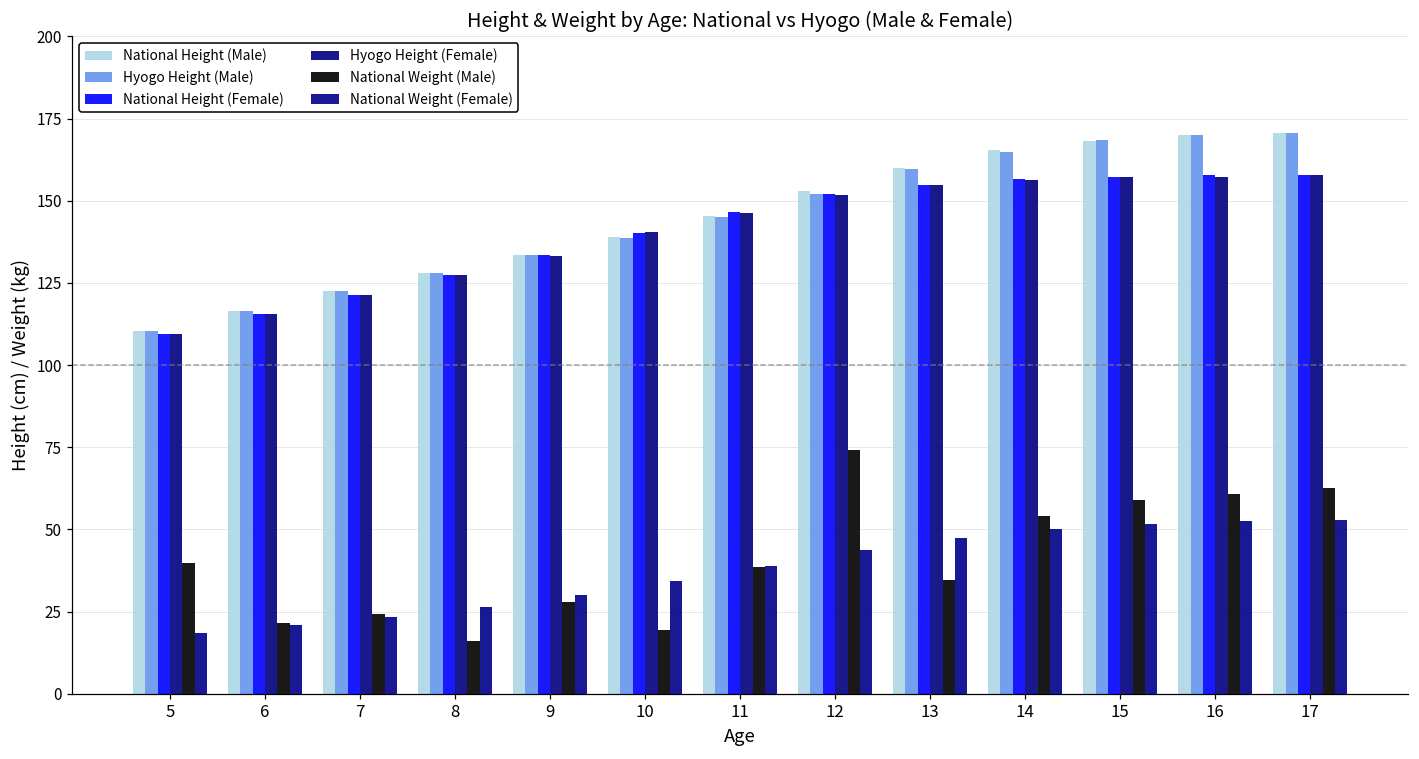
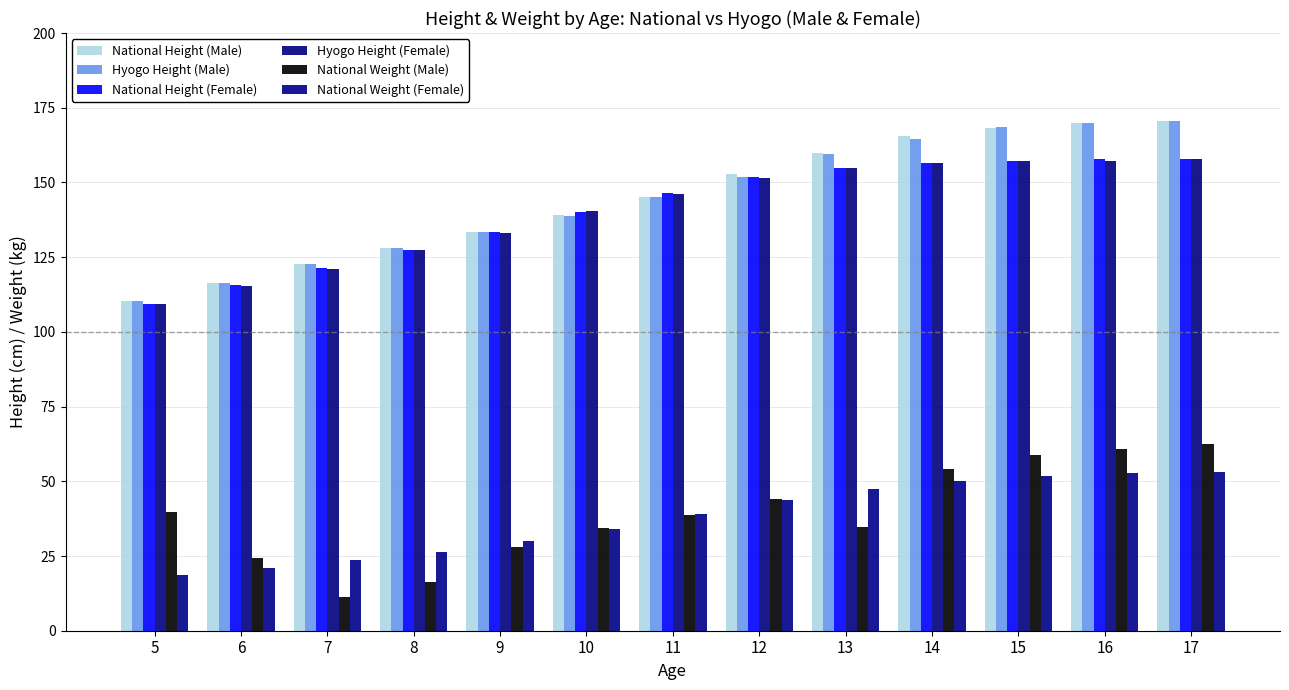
National Weight (Male), 6: 21 -> 24
National Weight (Male), 7: 24 -> 11
National Weight (Male), 10: 20 -> 34
National Weight (Male), 12: 74 -> 44
